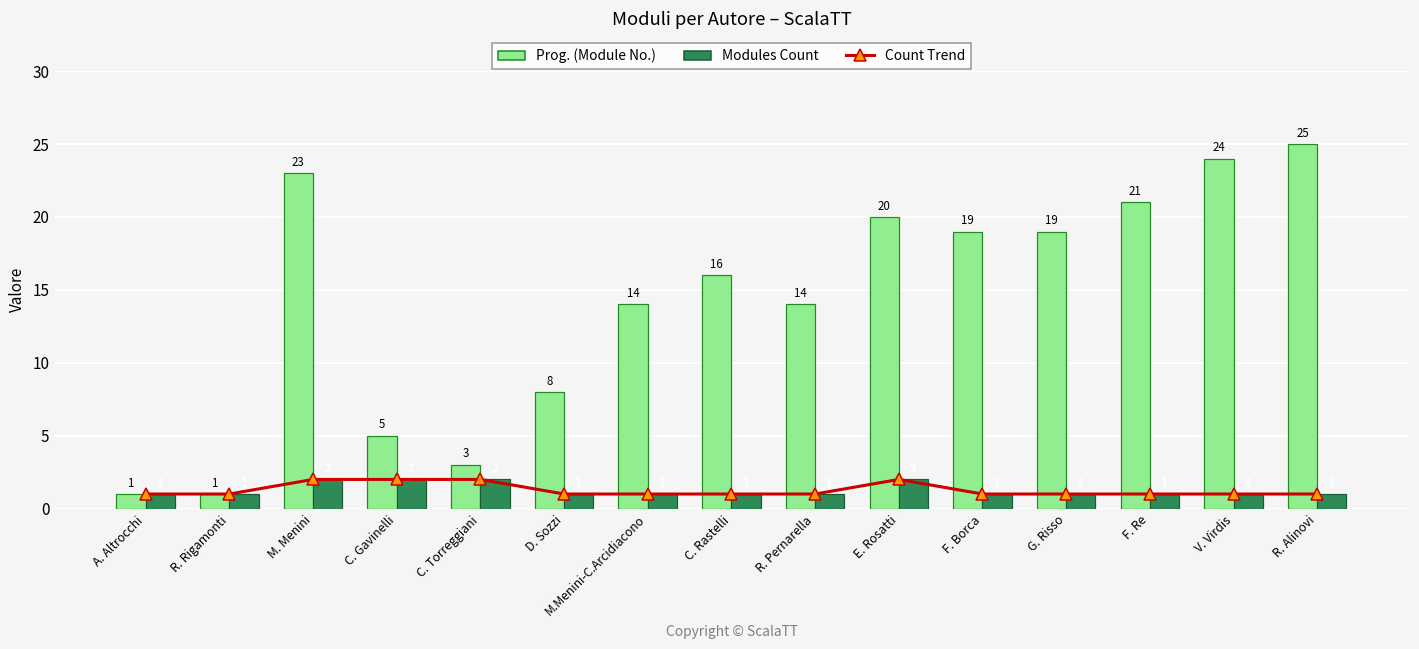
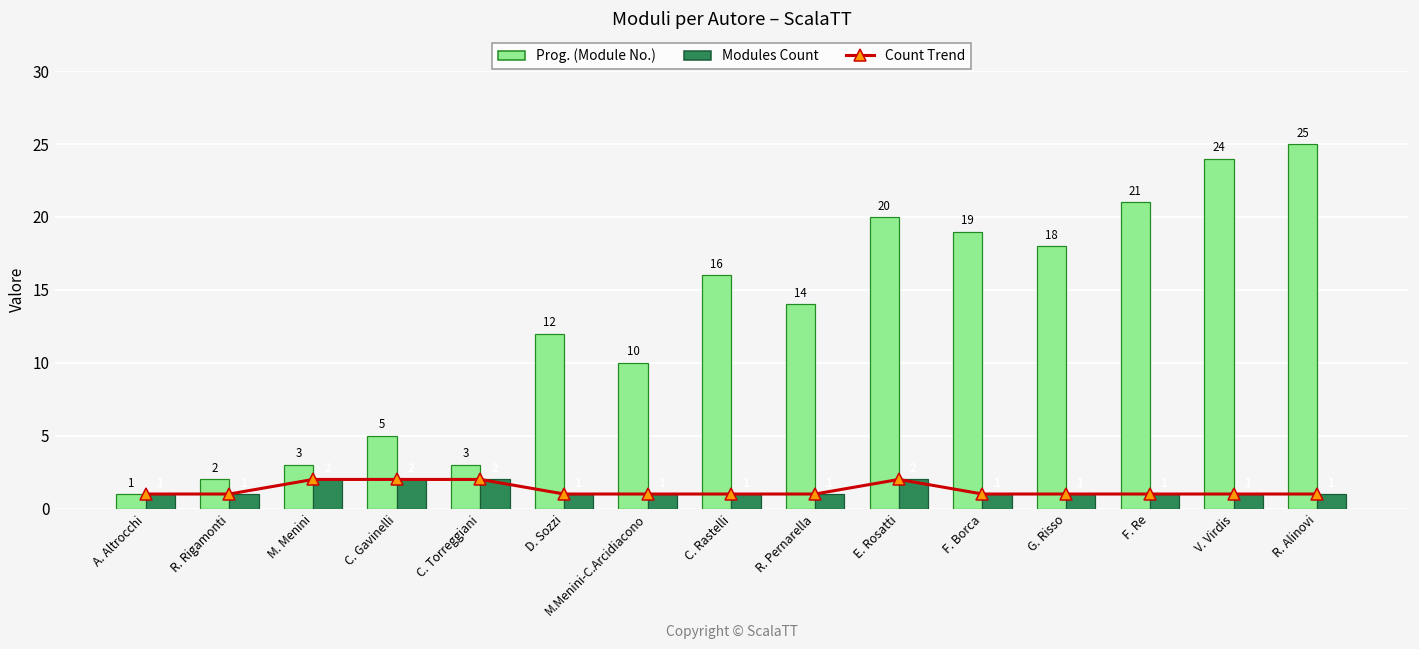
Prog. (Module No.), R. Rigamonti: 1 -> 2
Prog. (Module No.), M. Menini: 23 -> 3
Prog. (Module No.), D. Sozzi: 8 -> 12
Prog. (Module No.), M.Menini-C.Arcidiacono: 14 -> 10
Prog. (Module No.), G. Risso: 19 -> 18
